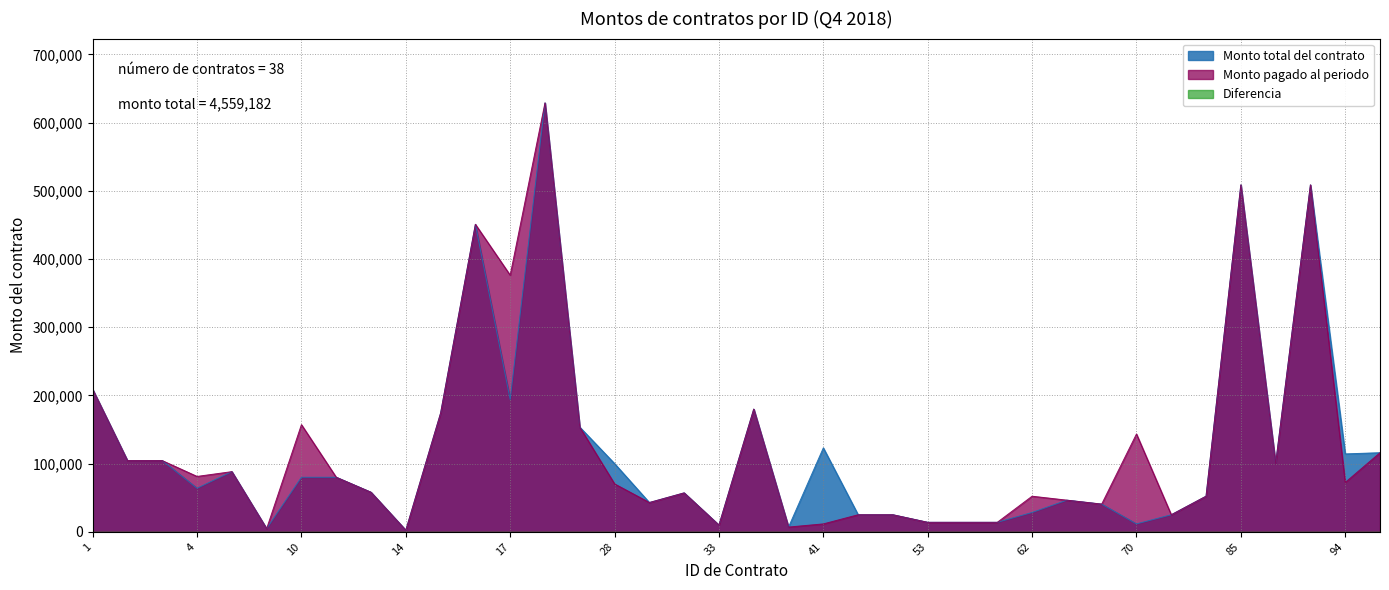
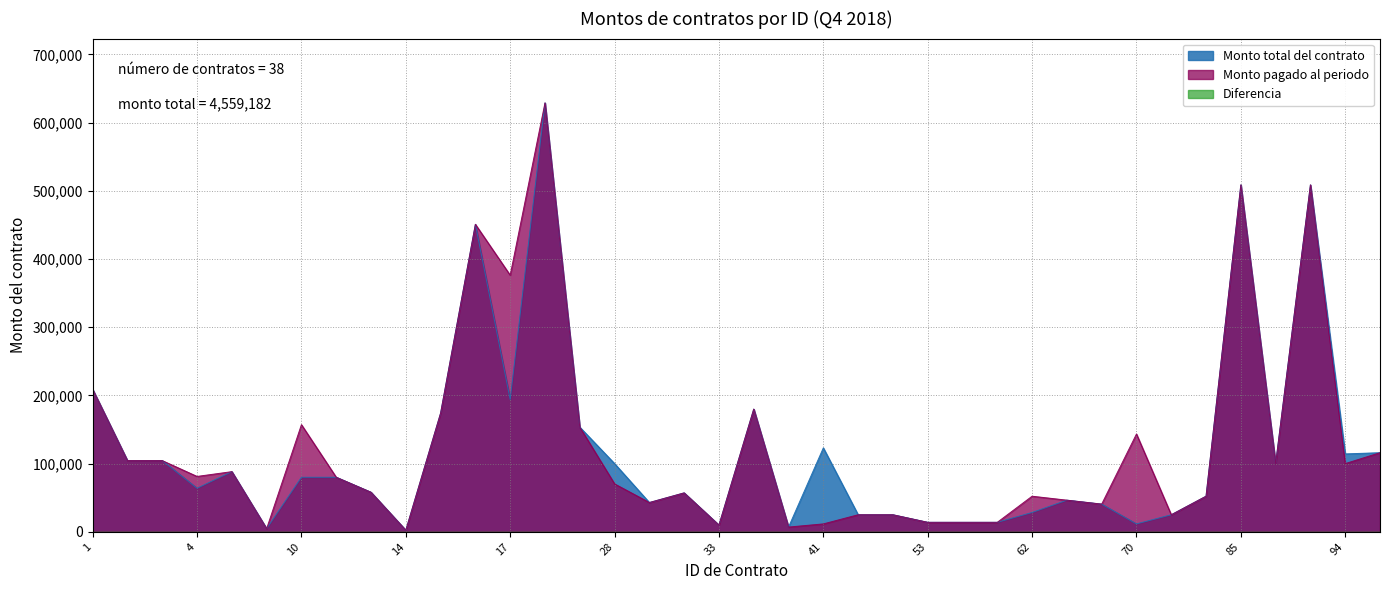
Monto pagado al periodo, 94: 70,000 -> 100,000
